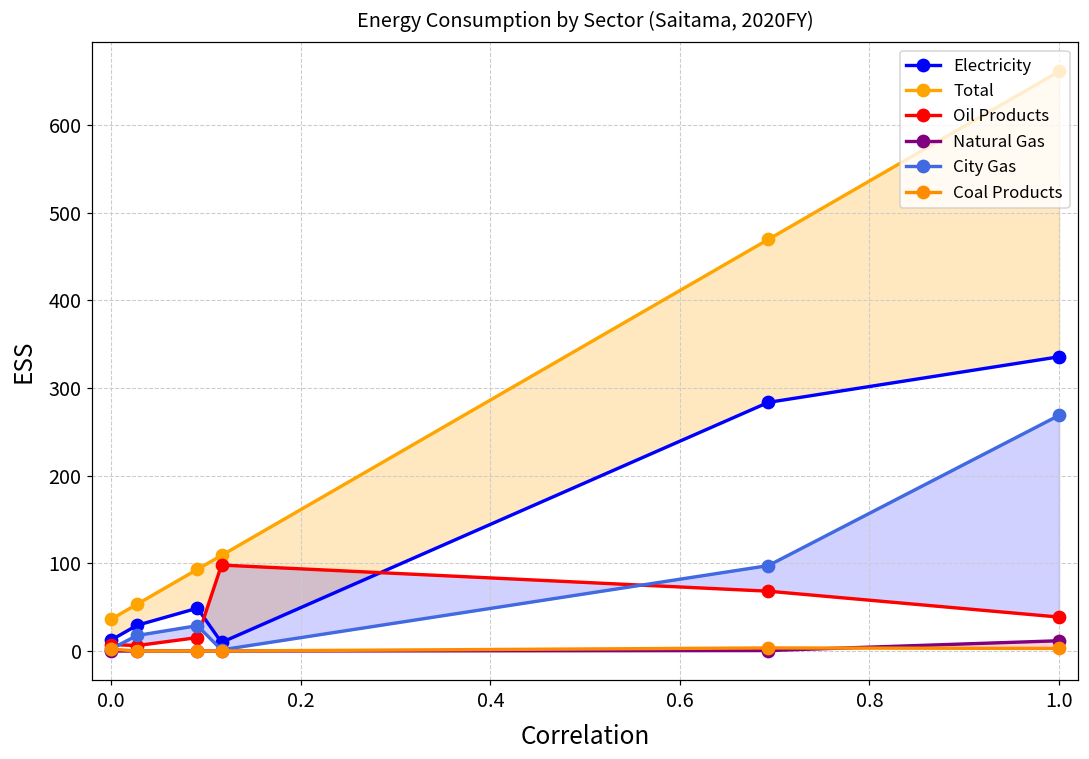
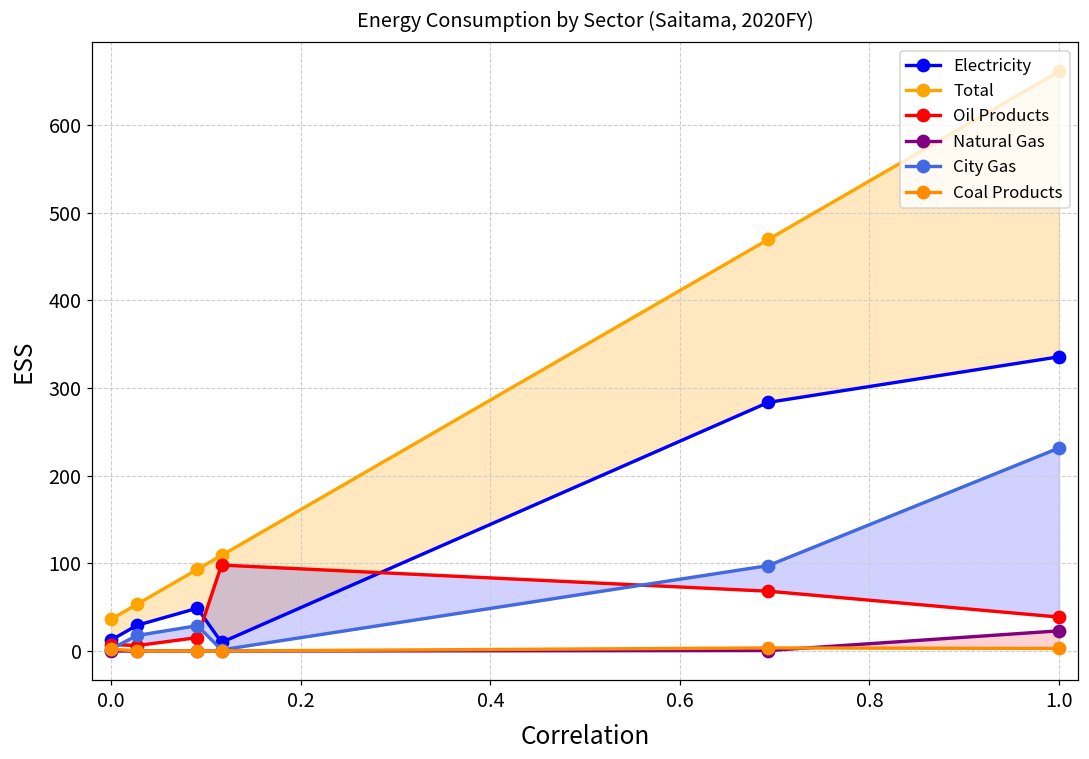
Natural Gas, 1.0: 10 -> 20
City Gas, 1.0: 270 -> 230
